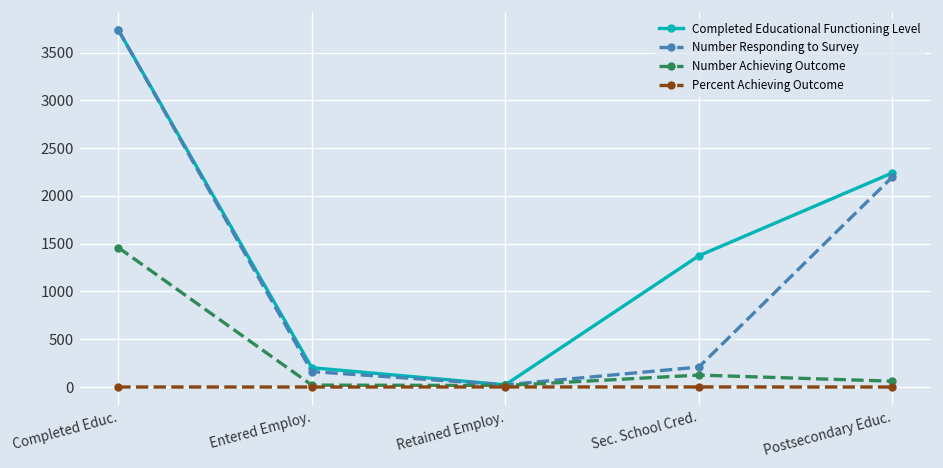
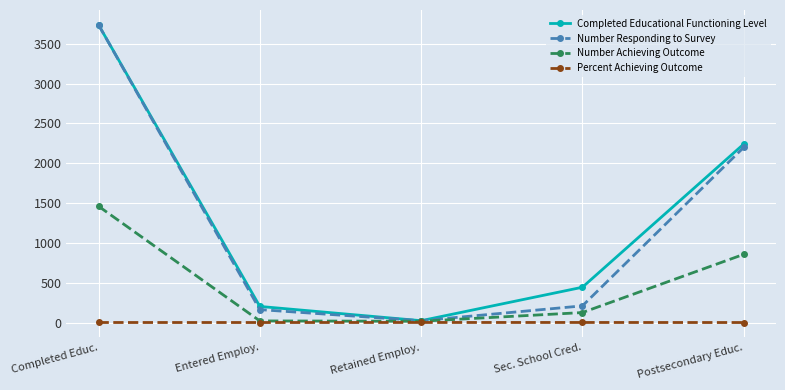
Completed Educational Functioning Level, Sec. School Cred.: 1400 -> 400
Number Achieving Outcome, Postsecondary Educ.: 100 -> 900
